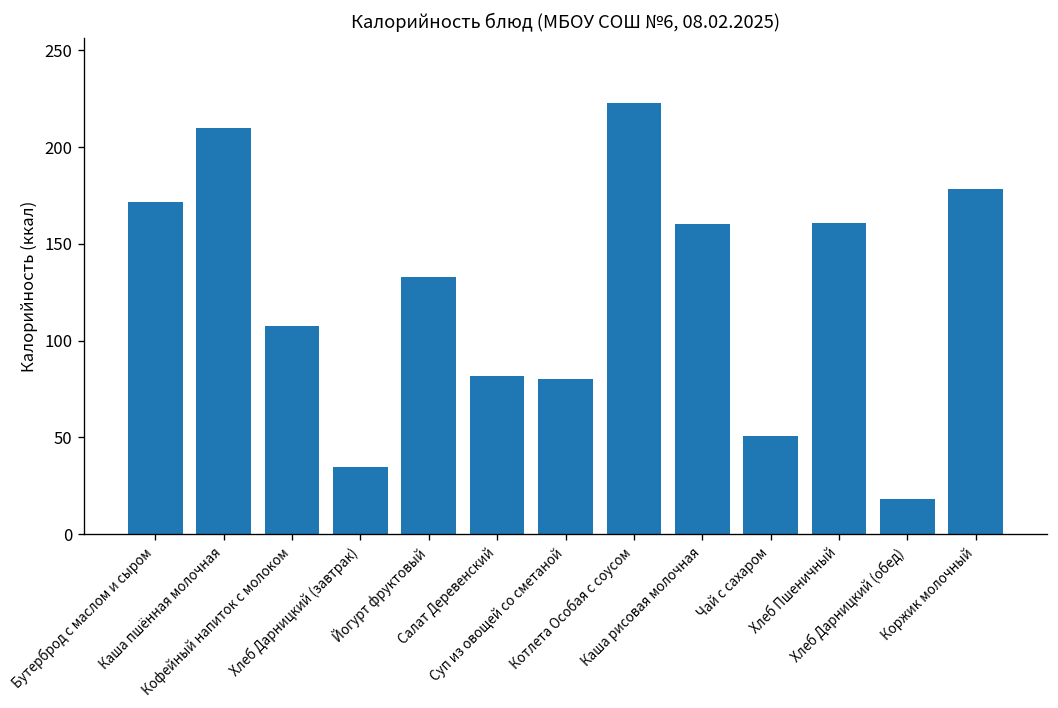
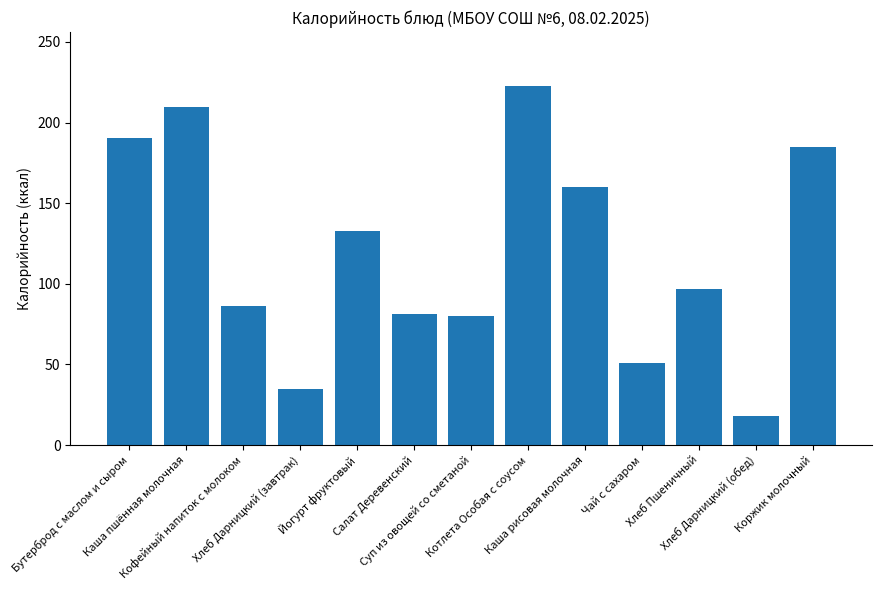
Бутерброд с маслом и сыром: 172 -> 191
Кофейный напиток с молоком: 107 -> 86
Хлеб Пшеничный: 161 -> 97
Коржик молочный: 178 -> 185
